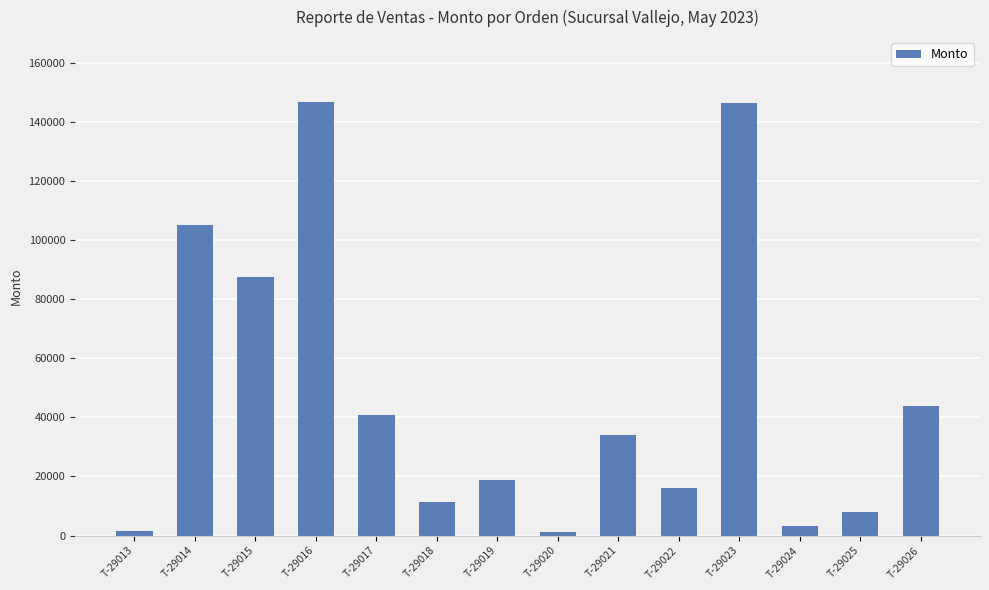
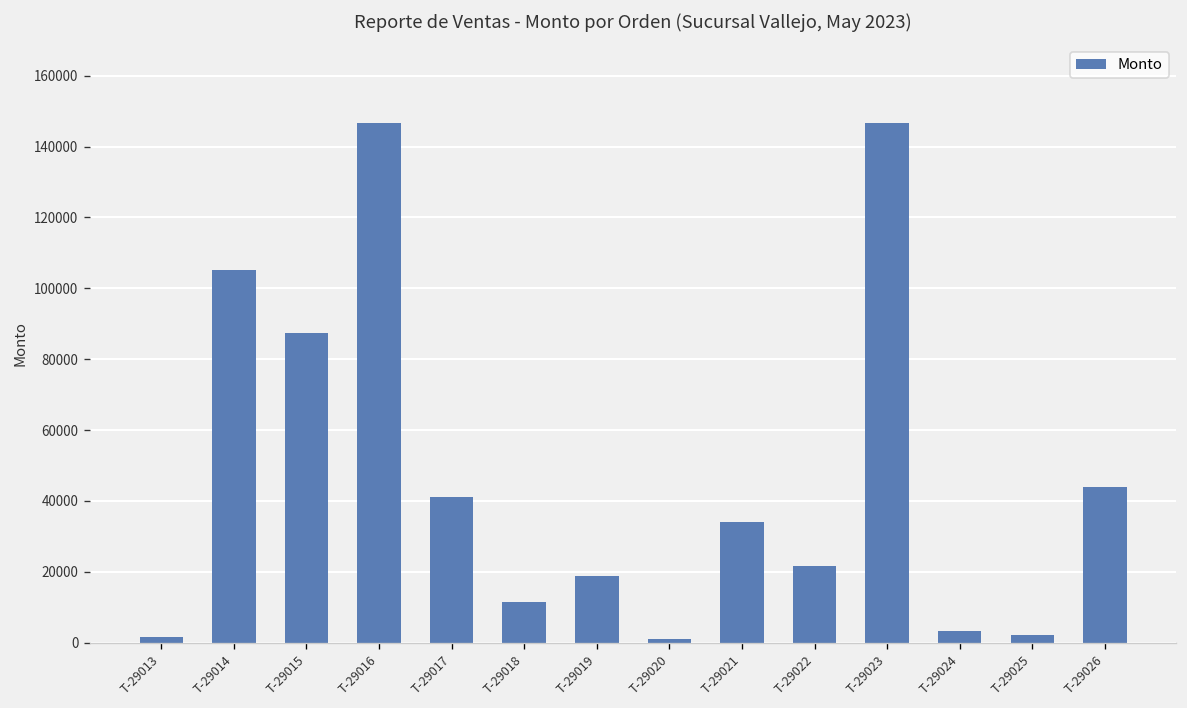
T-29022: 16000 -> 22000
T-29025: 8000 -> 2000
